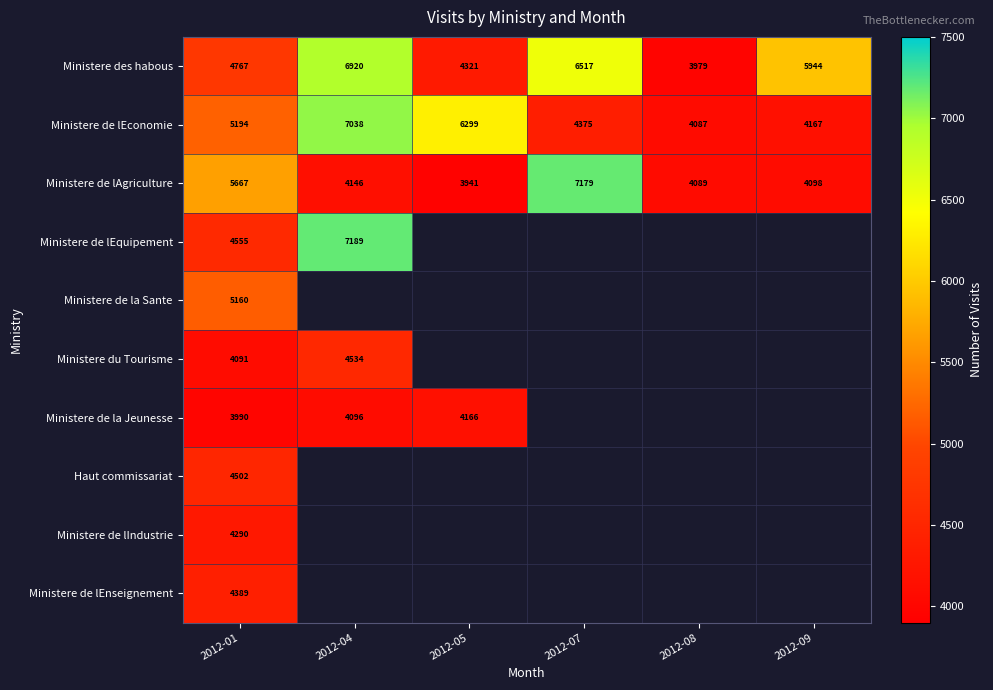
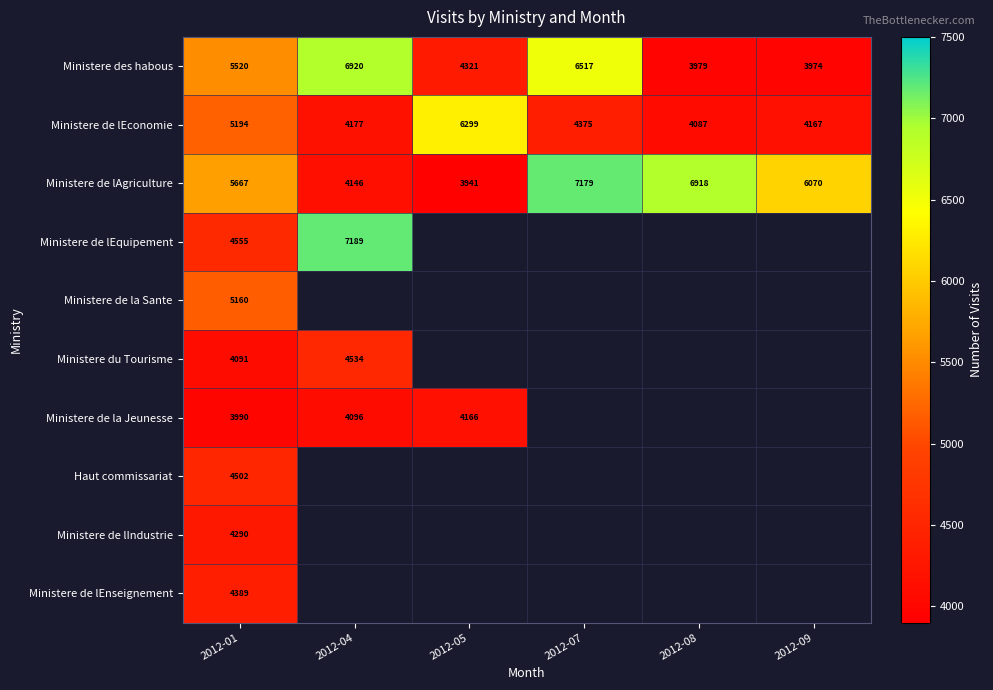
Ministere des habous, 2012-01: 4767 -> 5520
Ministere des habous, 2012-09: 5944 -> 3974
Ministere de lEconomie, 2012-04: 7038 -> 4177
Ministere de lAgriculture, 2012-08: 4089 -> 6918
Ministere de lAgriculture, 2012-09: 4098 -> 6070
